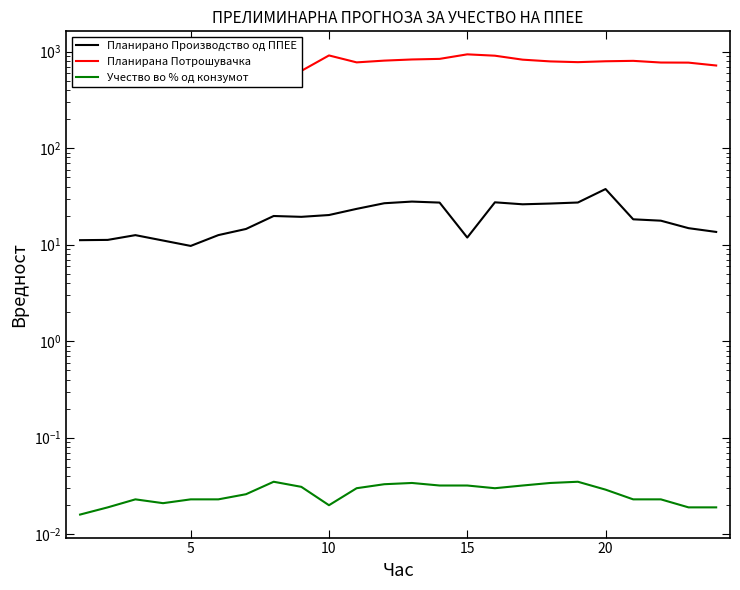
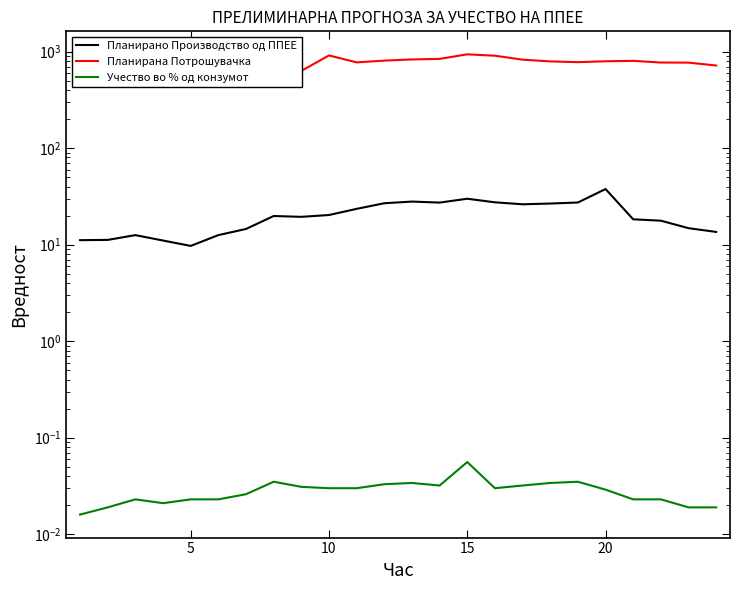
Учество во % од конзумот, 10: 0.02 -> 0.03
Планирано Производство од ППЕЕ, 15: 12 -> 30
Учество во % од конзумот, 15: 0.032 -> 0.06
